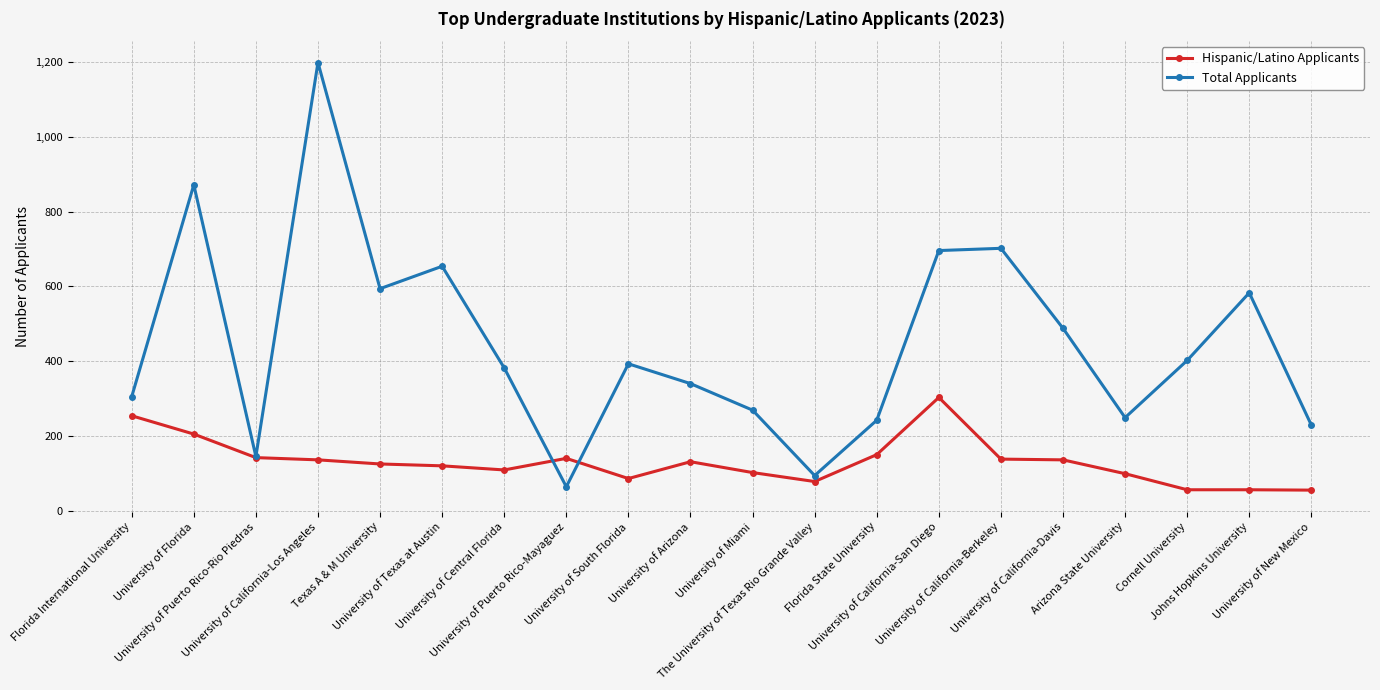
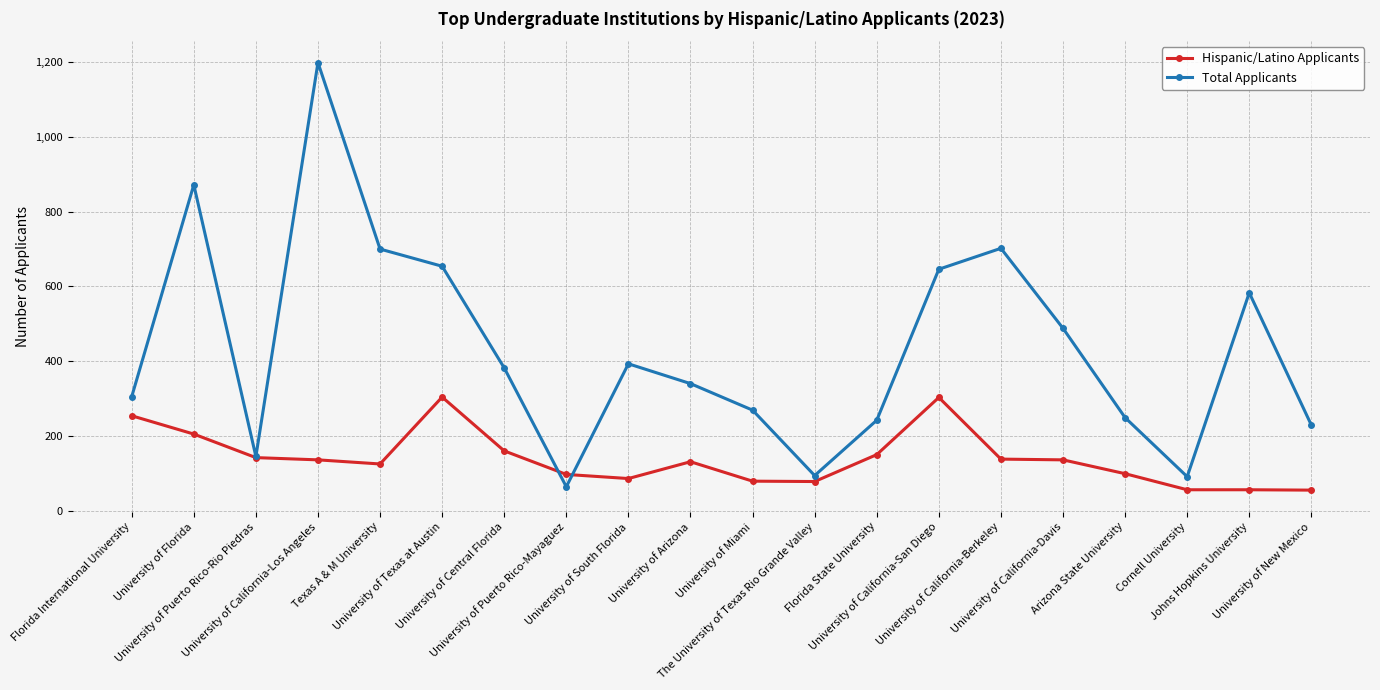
Total Applicants, Texas A & M University: 590 -> 700
Hispanic/Latino Applicants, University of Texas at Austin: 120 -> 300
Hispanic/Latino Applicants, University of Central Florida: 110 -> 160
Hispanic/Latino Applicants, University of Puerto Rico-Mayaguez: 140 -> 100
Hispanic/Latino Applicants, University of Miami: 100 -> 80
Total Applicants, University of California-San Diego: 700 -> 650
Total Applicants, Cornell University: 400 -> 90
